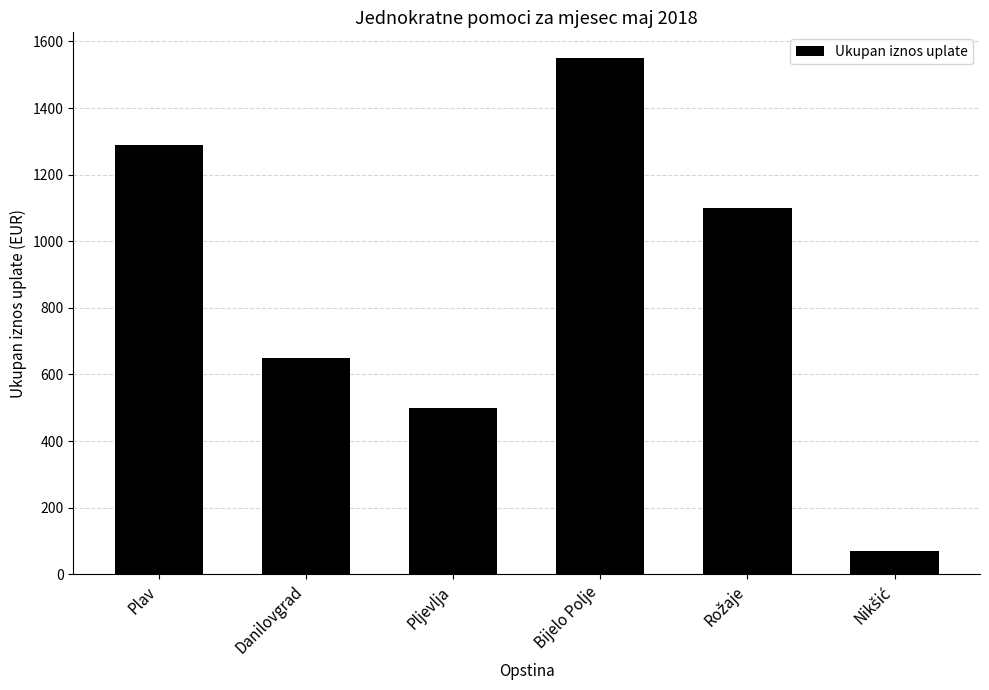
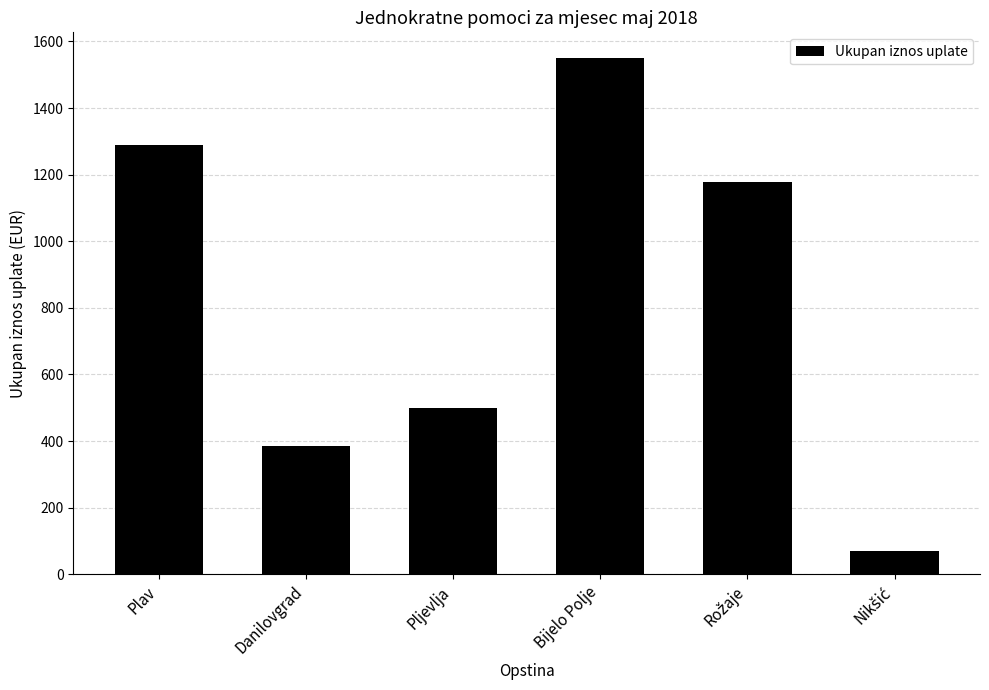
Danilovgrad: 650 -> 390
Rožaje: 1100 -> 1180
